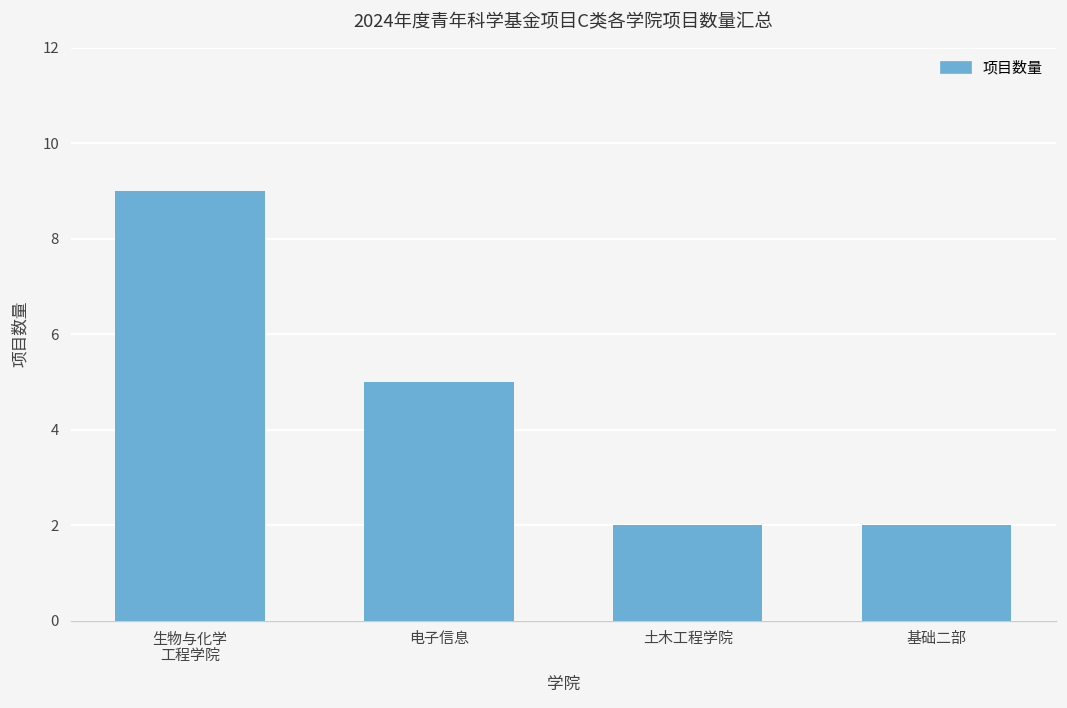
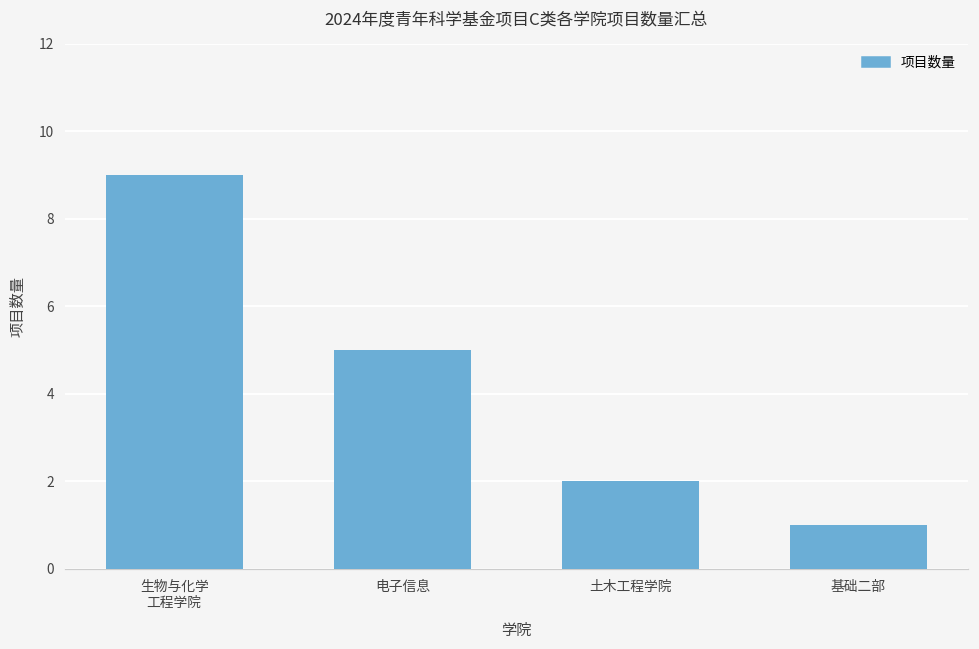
基础二部: 2 -> 1
